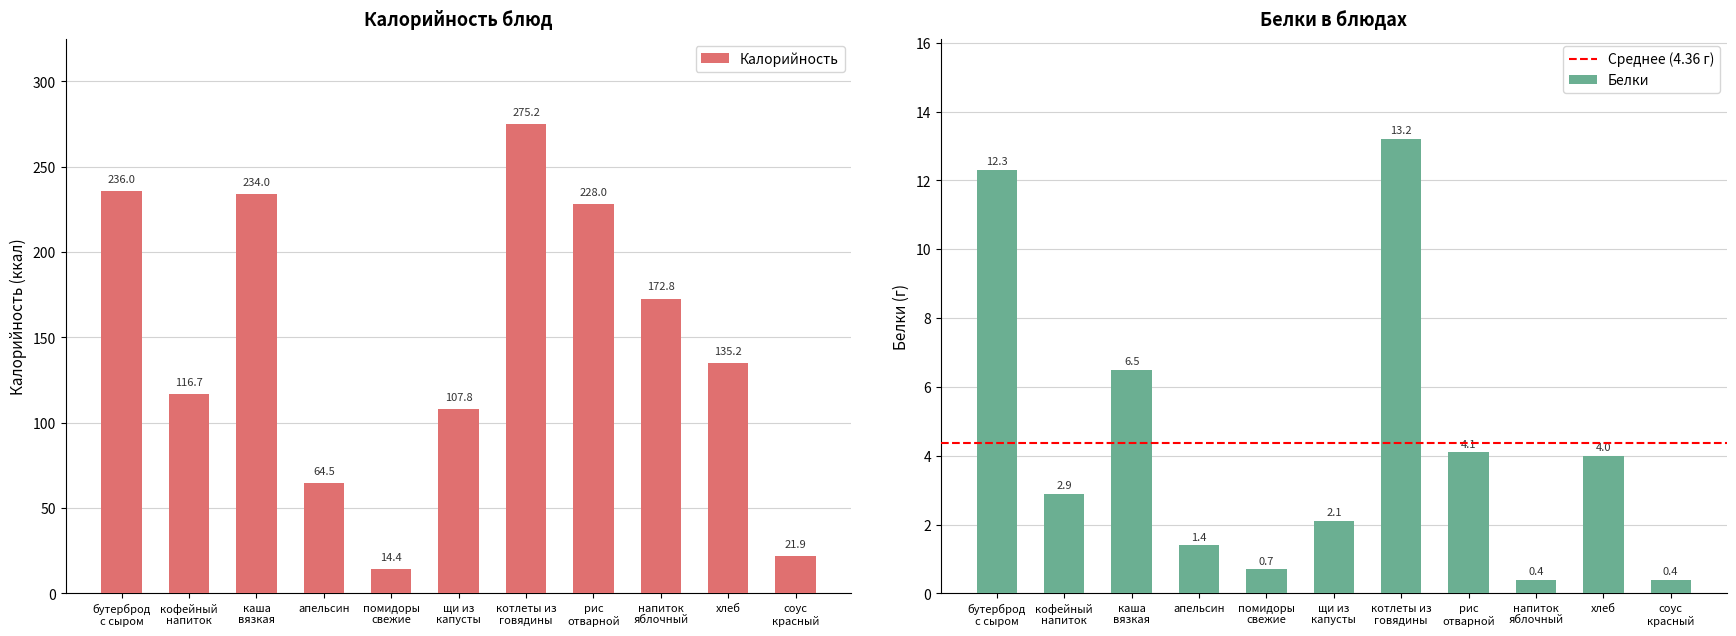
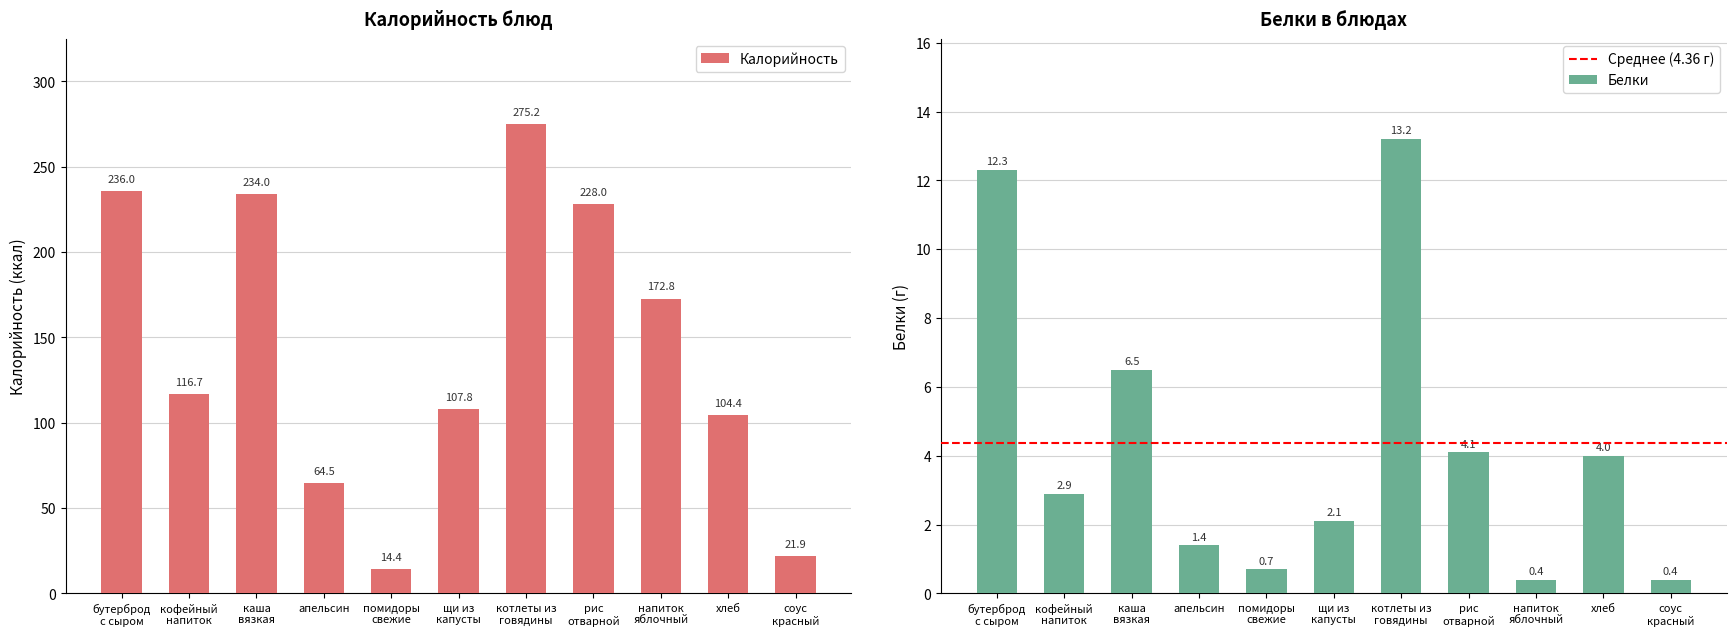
Калорийность блюд, хлеб: 135.2 -> 104.4
